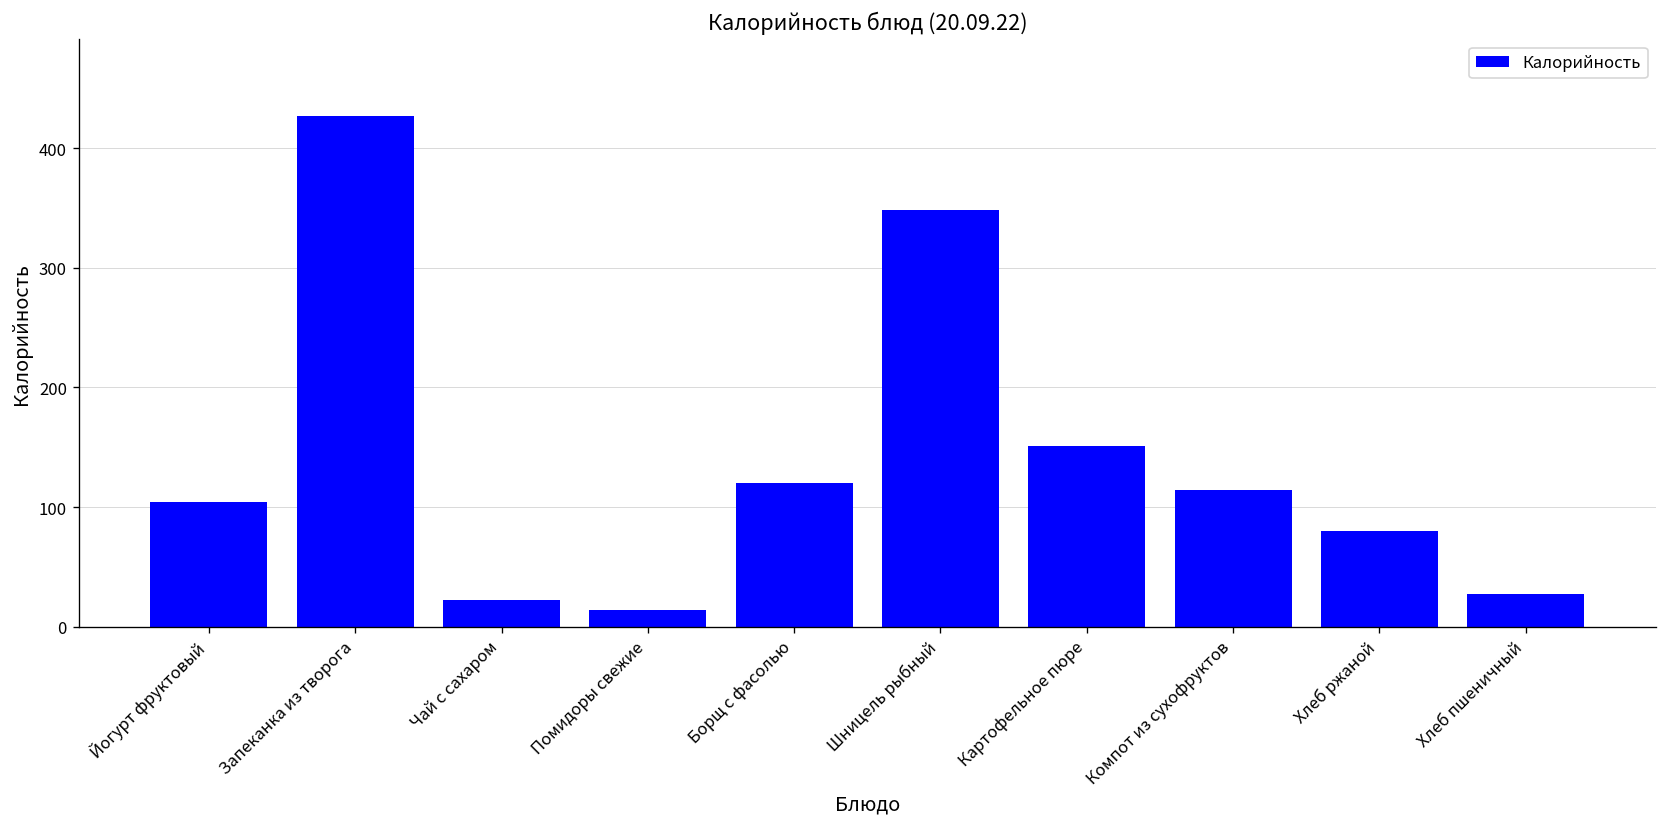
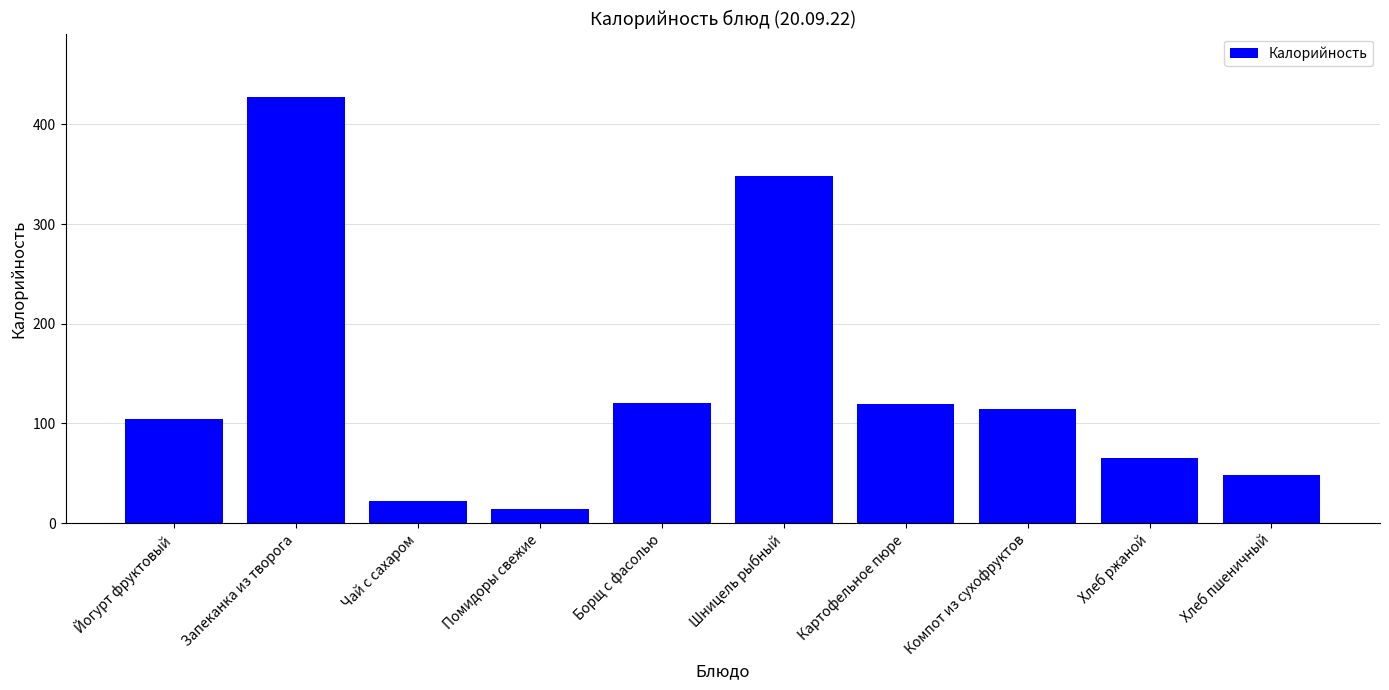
Картофельное пюре: 150 -> 120
Хлеб ржаной: 80 -> 70
Хлеб пшеничный: 30 -> 50
